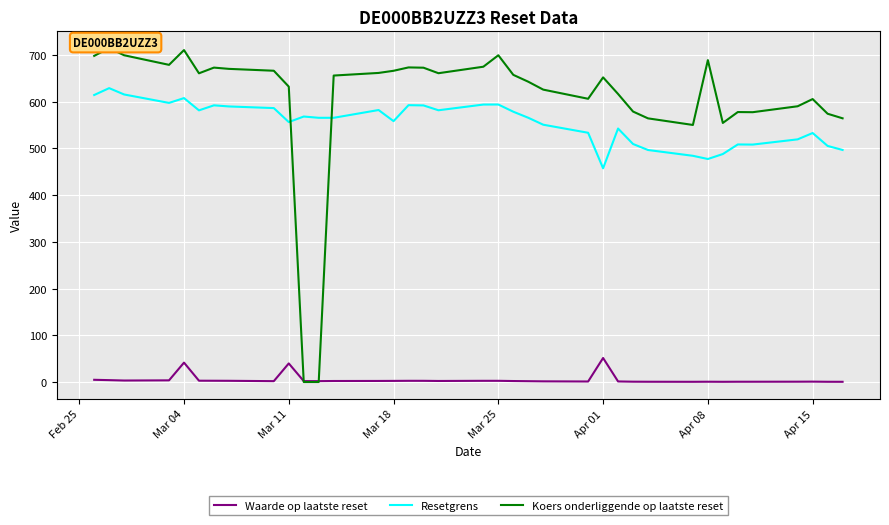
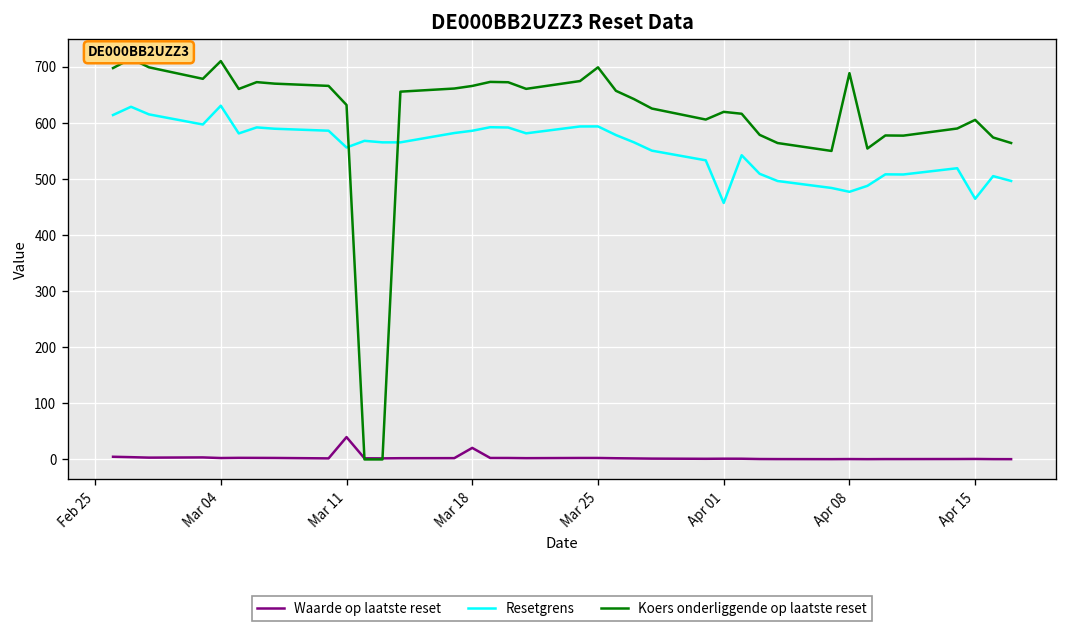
Waarde op laatste reset, Mar 04: 40 -> 0
Resetgrens, Mar 04: 610 -> 630
Waarde op laatste reset, Mar 18: 0 -> 20
Resetgrens, Mar 18: 560 -> 590
Waarde op laatste reset, Apr 01: 50 -> 0
Koers onderliggende op laatste reset, Apr 01: 650 -> 620
Resetgrens, Apr 15: 530 -> 460
